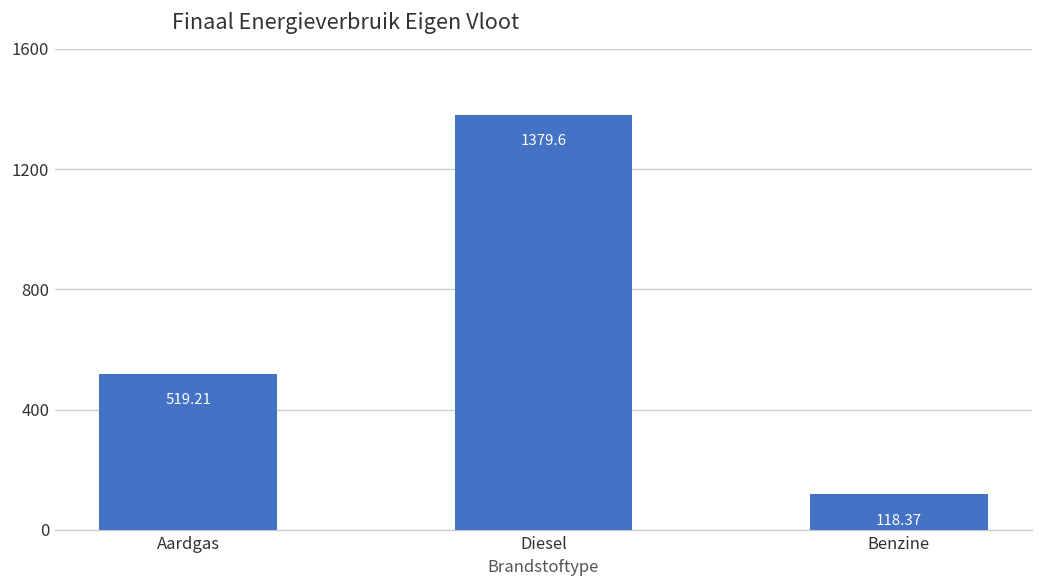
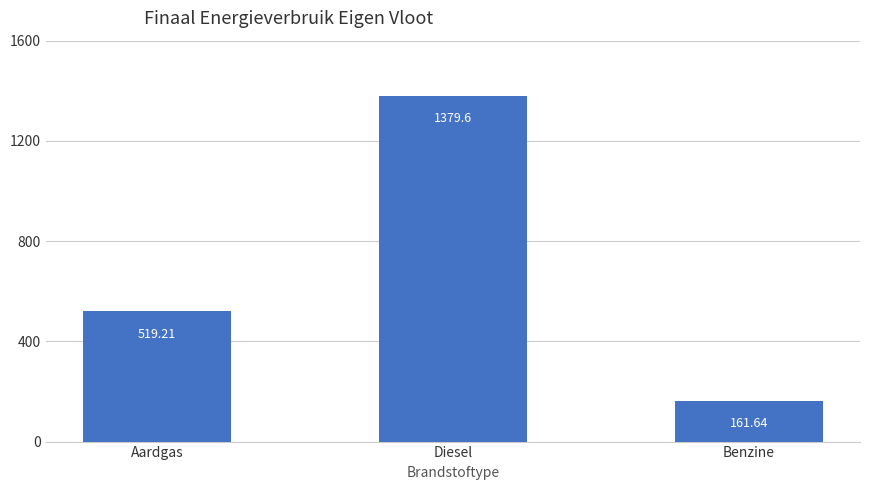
Benzine: 118.37 -> 161.64
